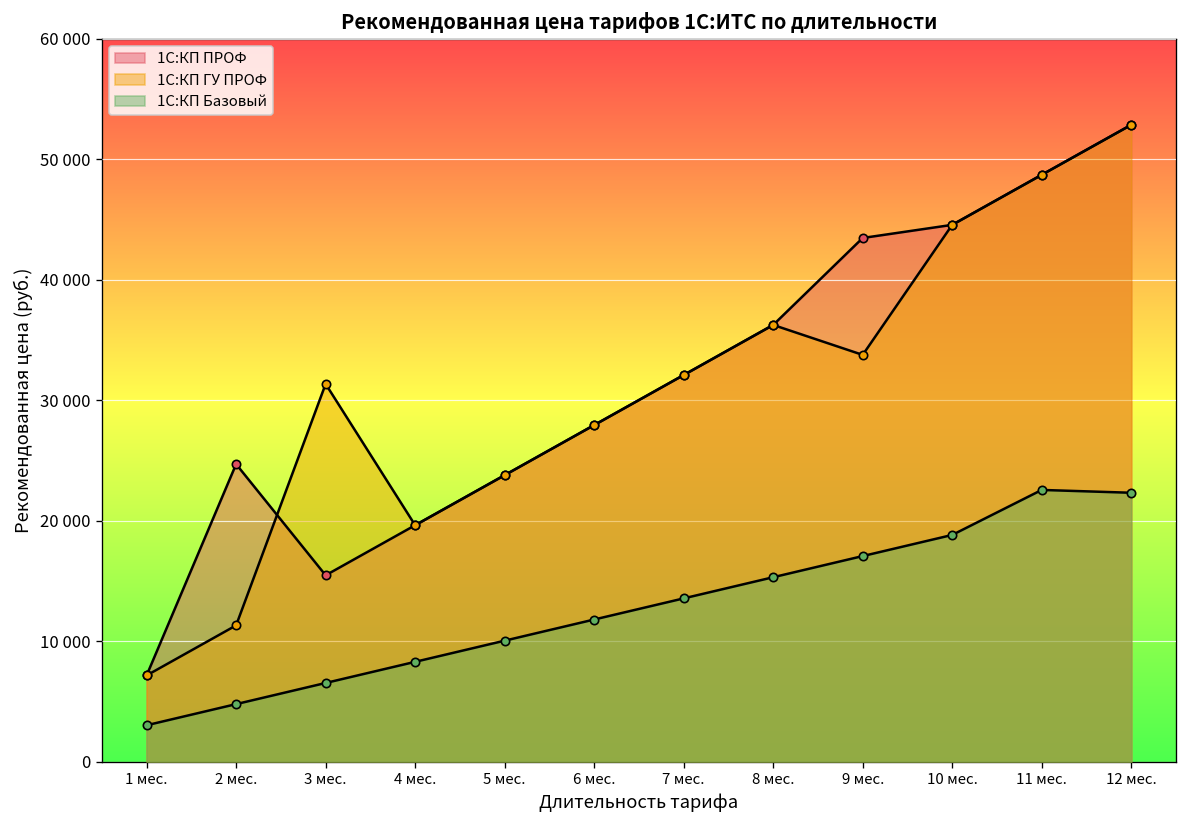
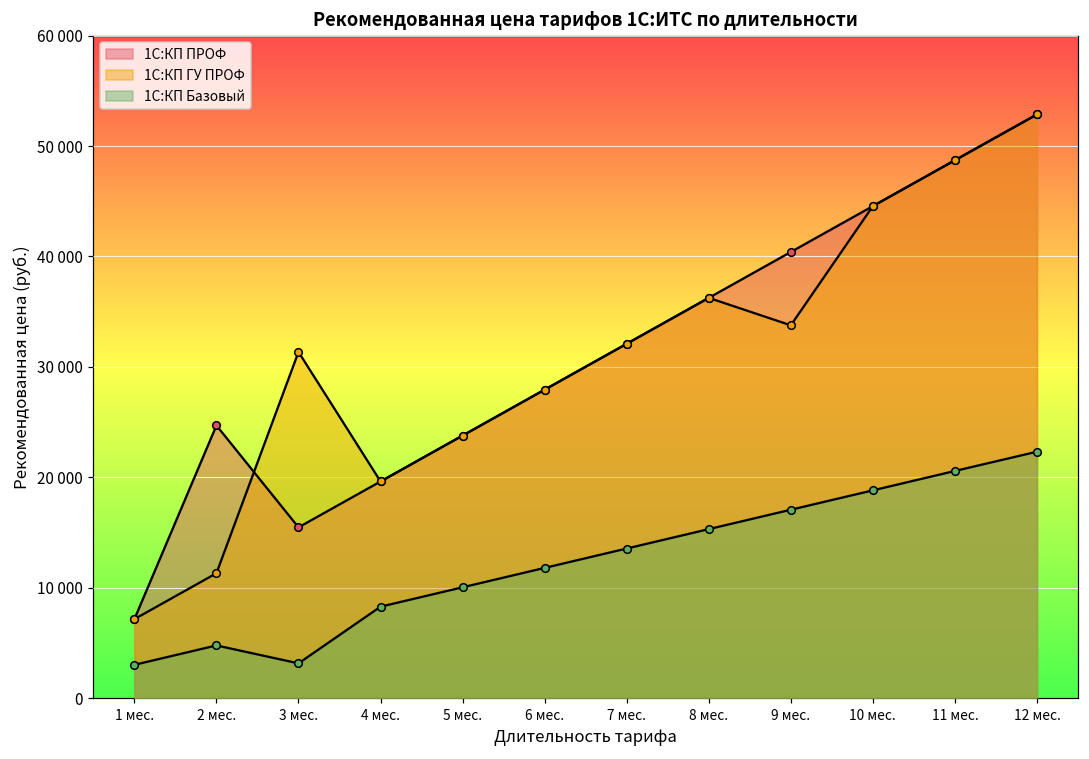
1С:КП Базовый, 3 мес.: 6500 -> 3200
1С:КП ПРОФ, 9 мес.: 43500 -> 40400
1С:КП Базовый, 11 мес.: 22600 -> 20600
